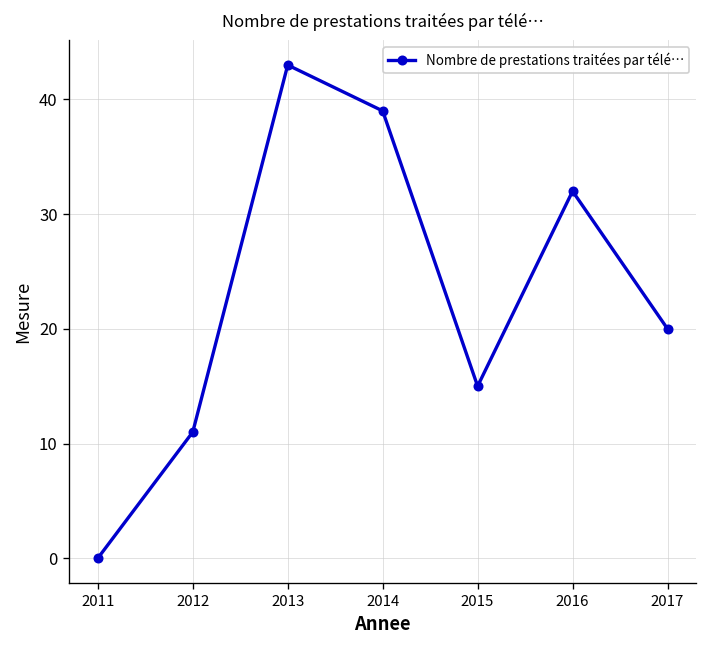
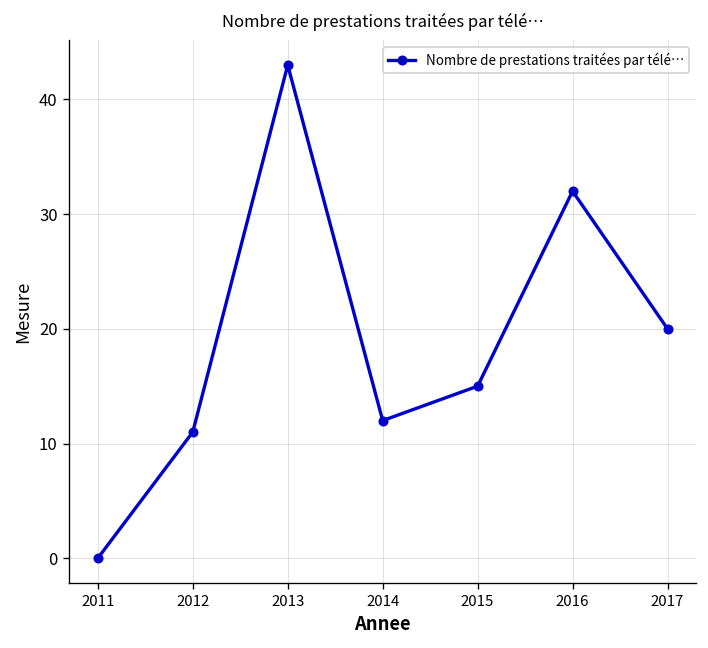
2014: 39 -> 12
